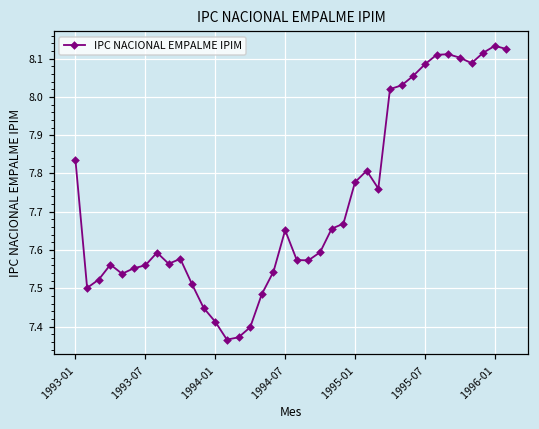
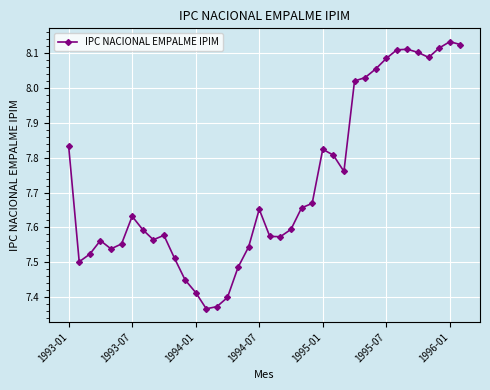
1993-07: 7.56 -> 7.63
1995-01: 7.78 -> 7.82
